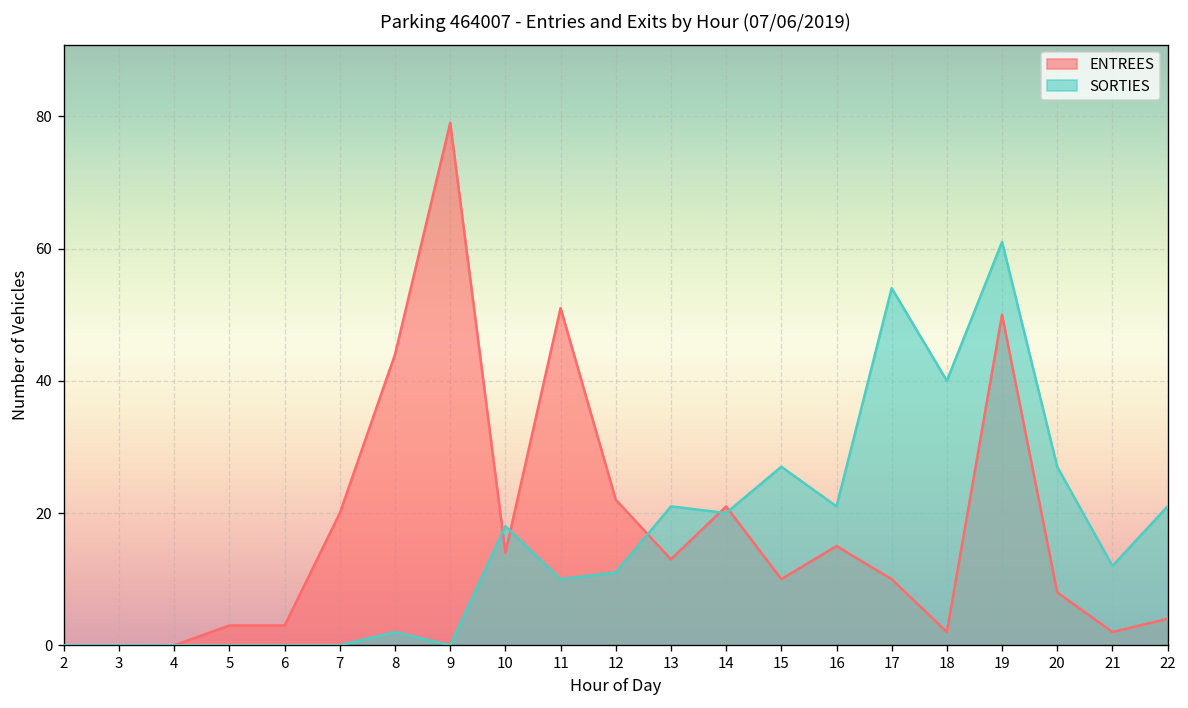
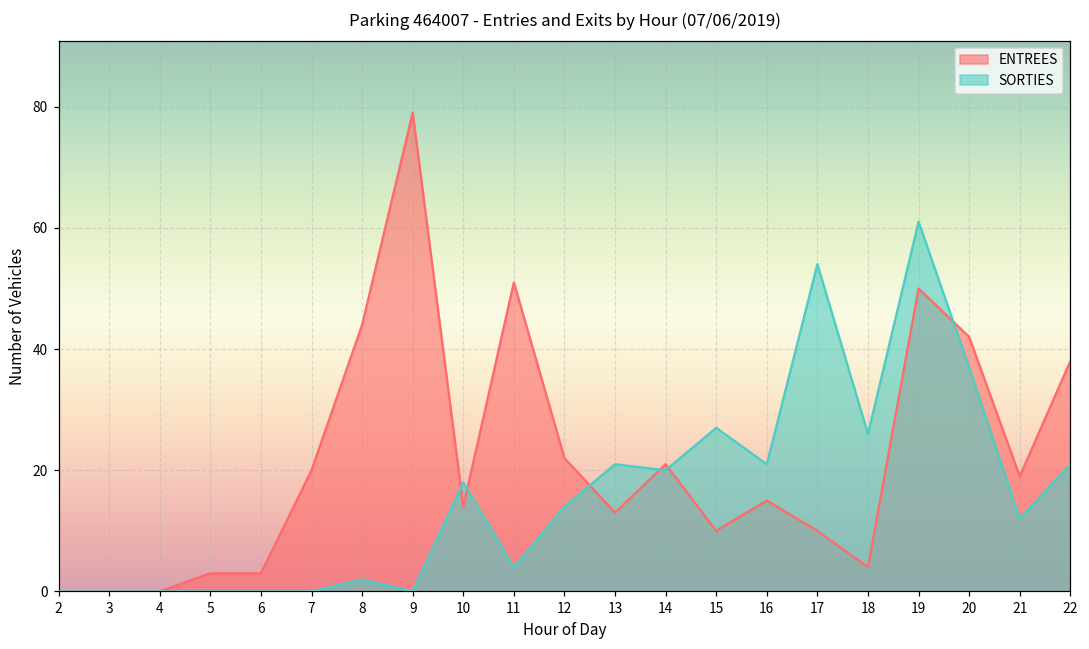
SORTIES, 11: 10 -> 4
SORTIES, 12: 11 -> 14
ENTREES, 18: 2 -> 4
SORTIES, 18: 40 -> 26
ENTREES, 20: 8 -> 42
SORTIES, 20: 27 -> 37
ENTREES, 21: 2 -> 19
ENTREES, 22: 4 -> 38
